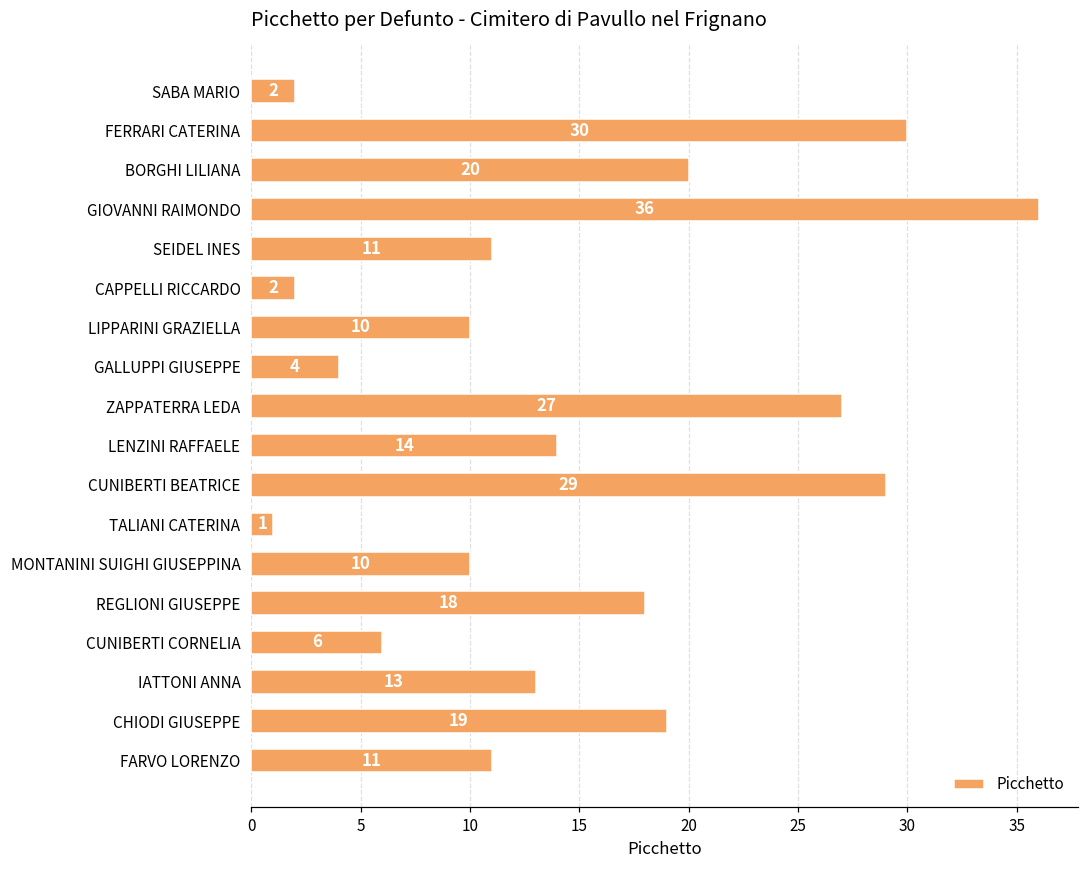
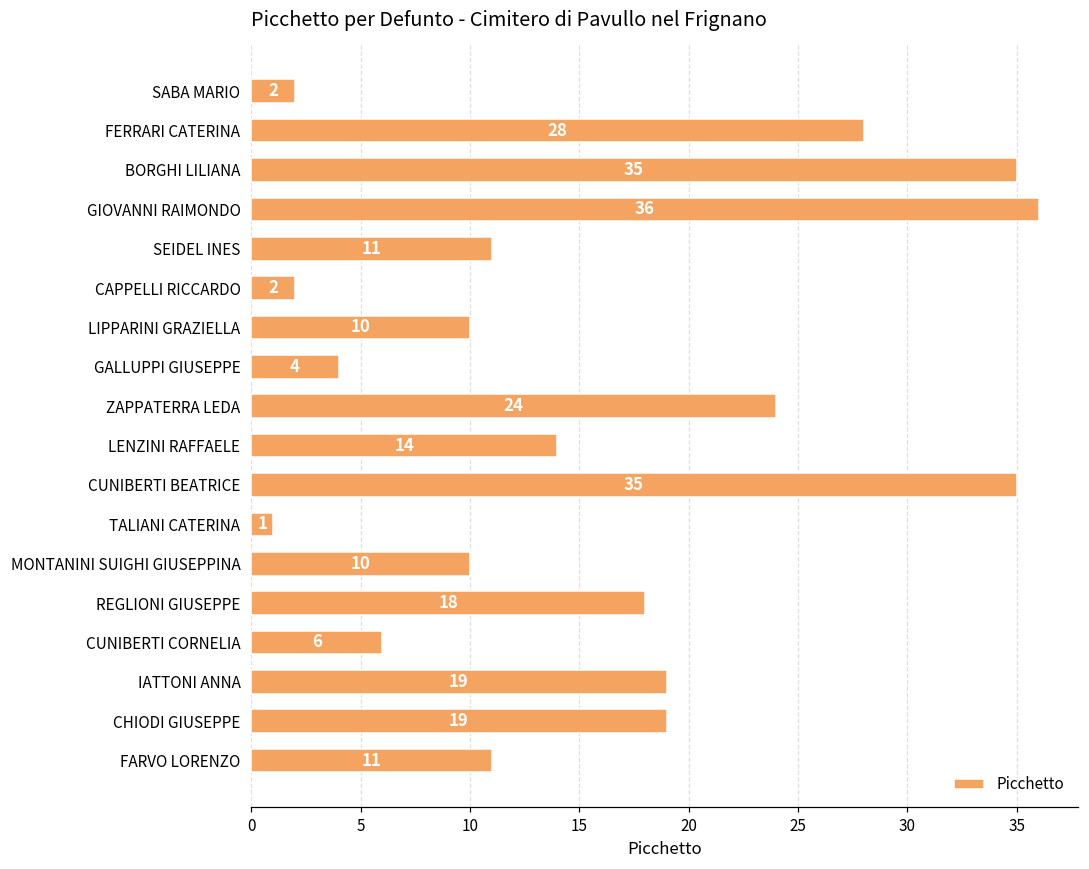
FERRARI CATERINA: 30 -> 28
BORGHI LILIANA: 20 -> 35
ZAPPATERRA LEDA: 27 -> 24
CUNIBERTI BEATRICE: 29 -> 35
IATTONI ANNA: 13 -> 19
